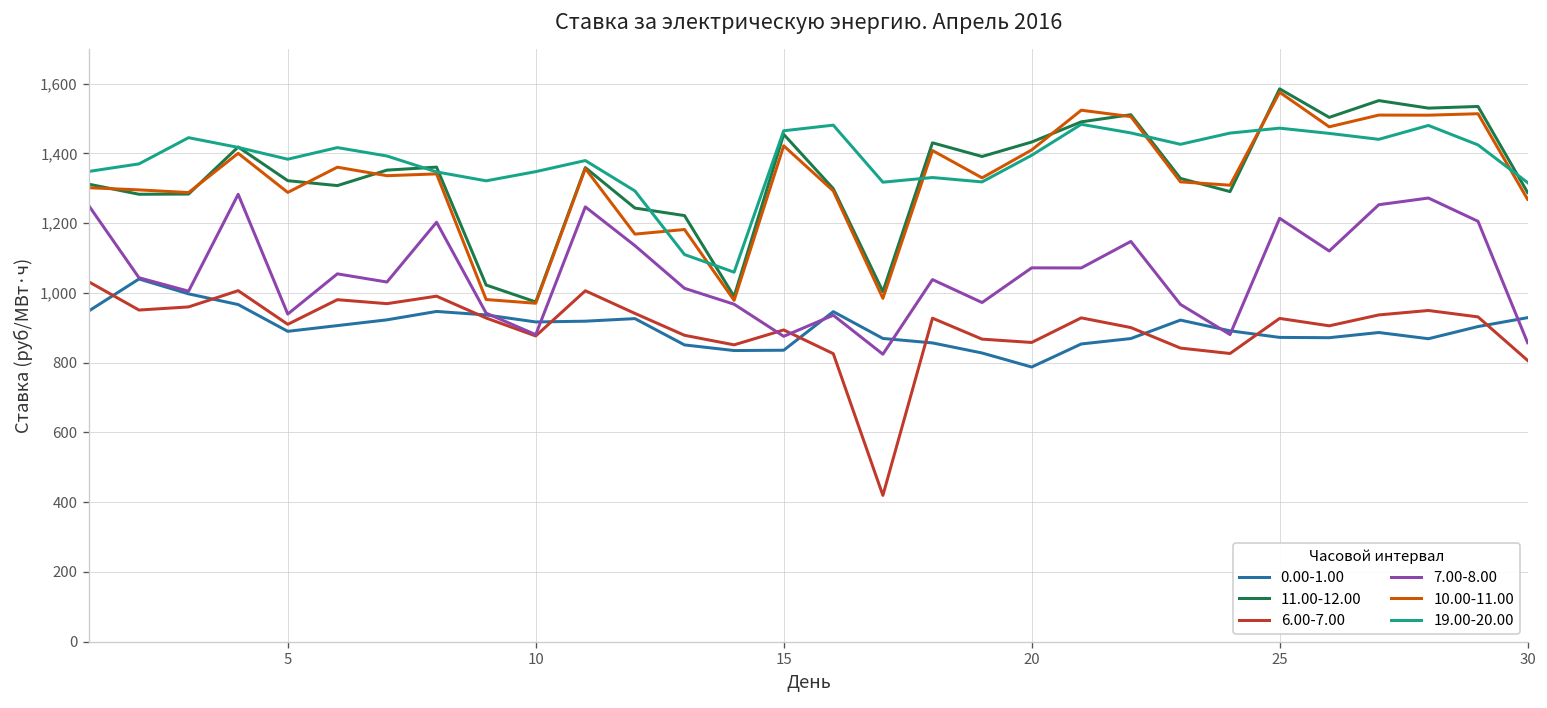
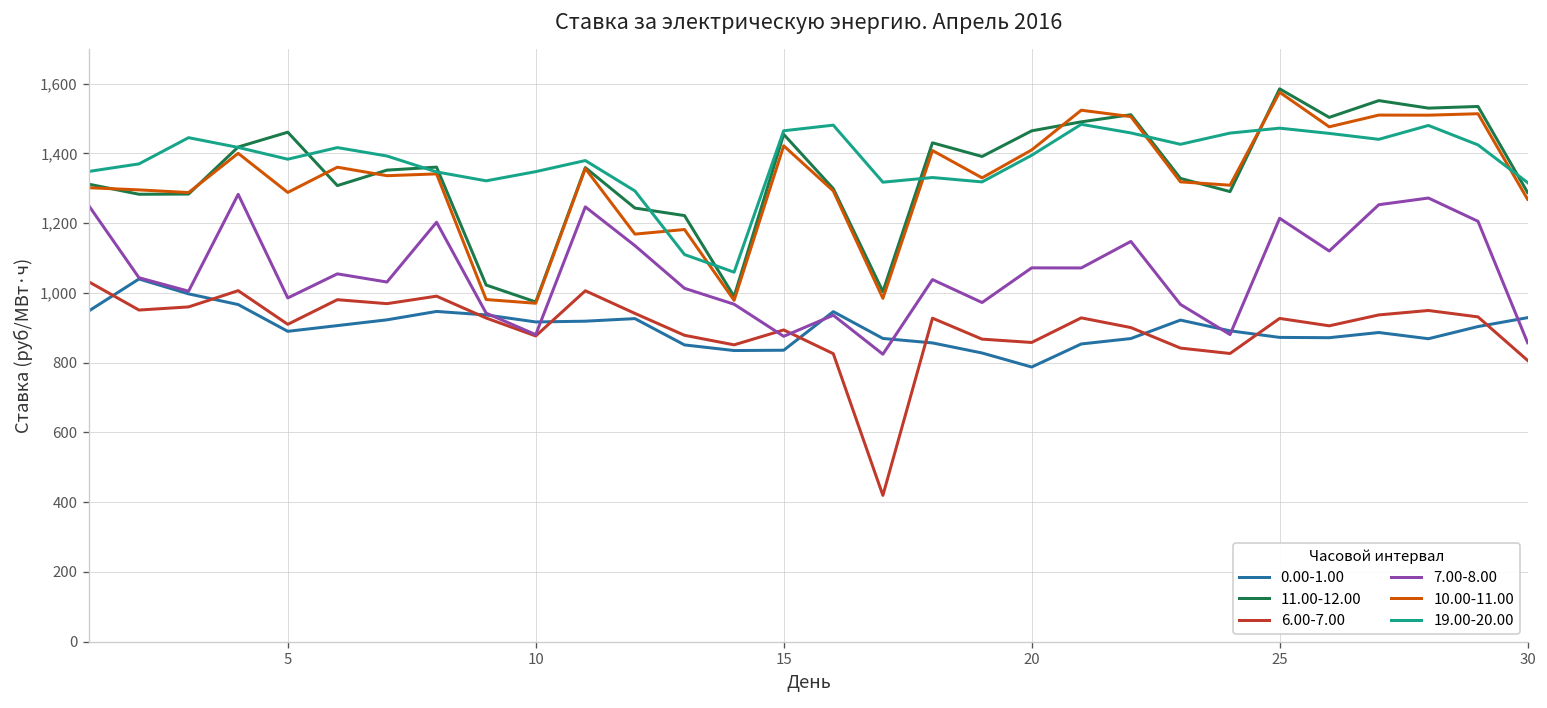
11.00-12.00, 5: 1,320 -> 1,460
7.00-8.00, 5: 940 -> 990
11.00-12.00, 20: 1,430 -> 1,460
